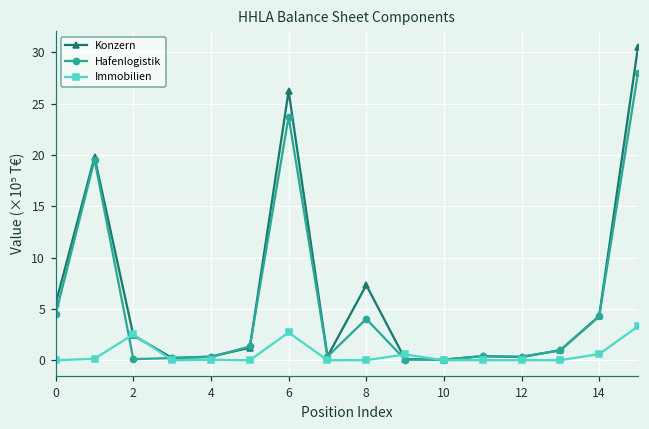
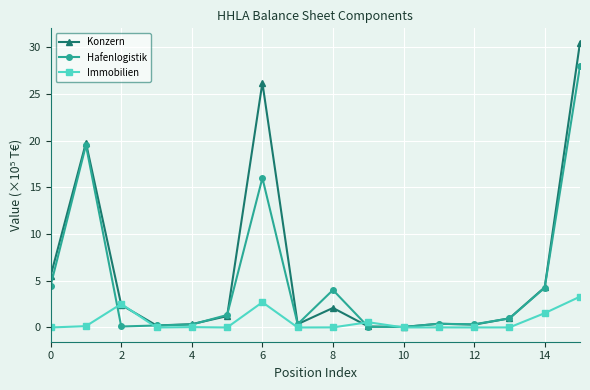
Hafenlogistik, 6: 24 -> 16
Konzern, 8: 7 -> 2
Immobilien, 14: 1 -> 2
